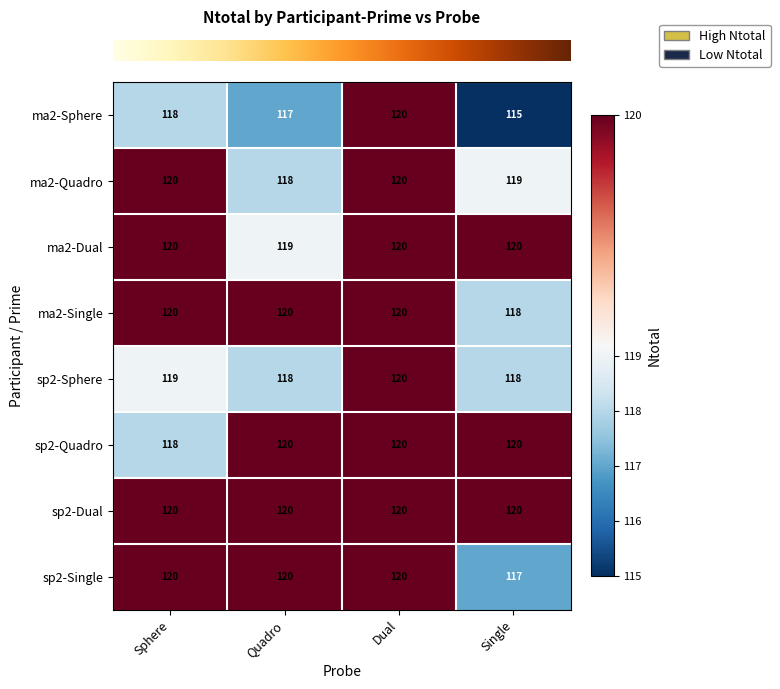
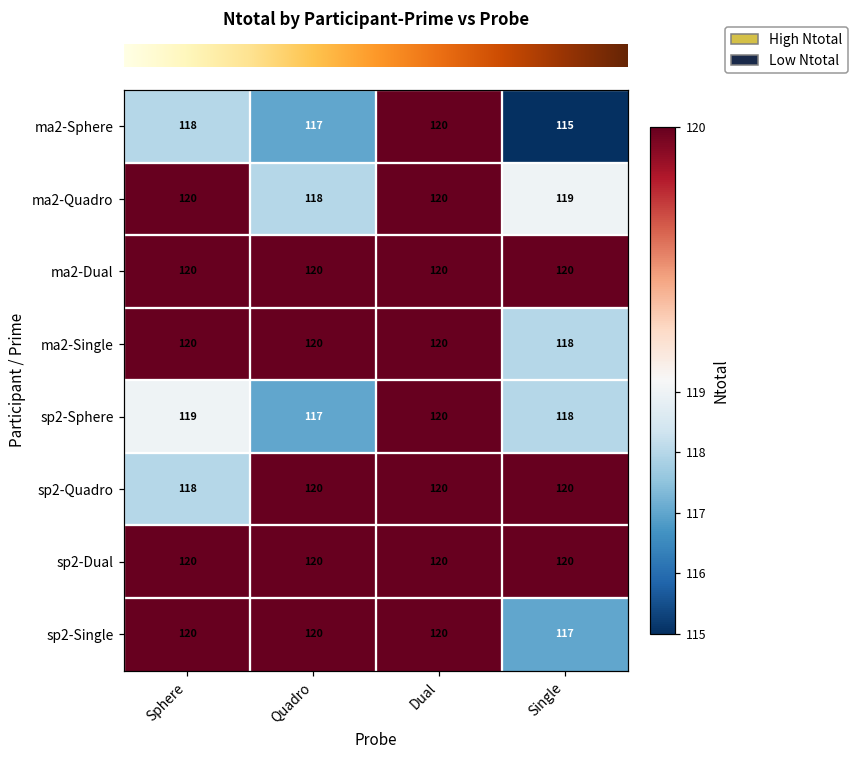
ma2-Dual, Quadro: 119 -> 120
sp2-Sphere, Quadro: 118 -> 117
